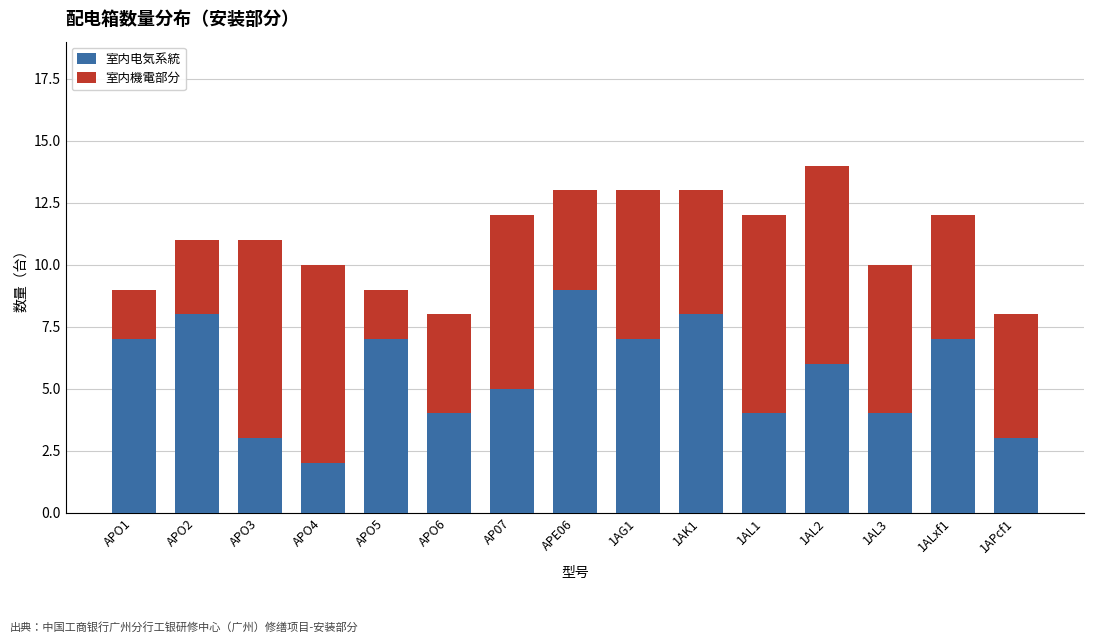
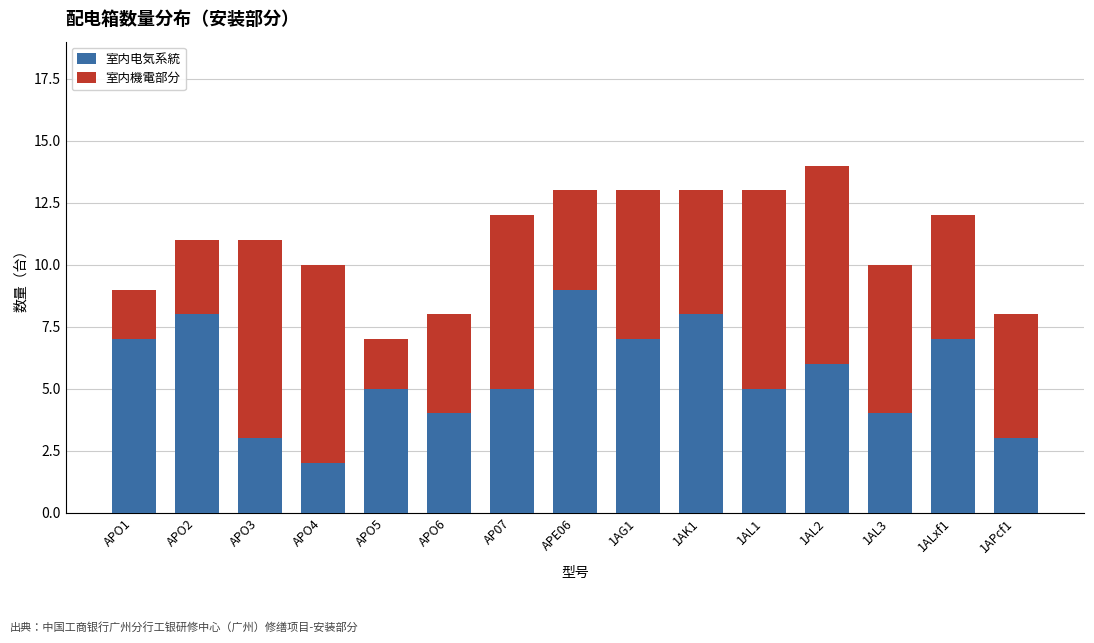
室内电気系統, APO5: 7 -> 5
室内电気系統, 1AL1: 4 -> 5
